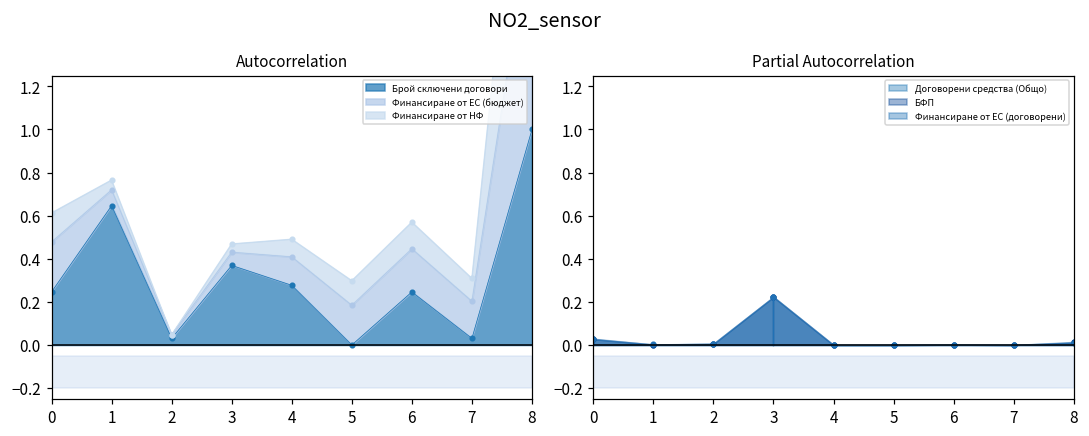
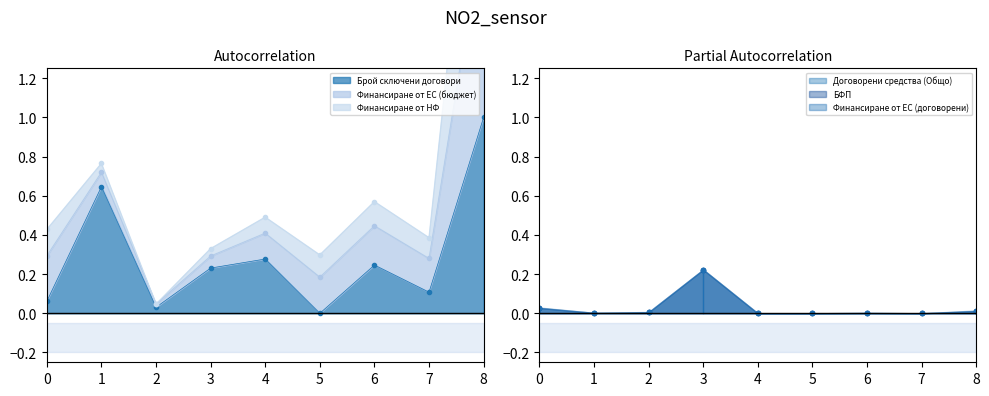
Autocorrelation, Брой сключени договори, 0: 0.25 -> 0.06
Autocorrelation, Брой сключени договори, 3: 0.37 -> 0.23
Autocorrelation, Брой сключени договори, 7: 0.03 -> 0.11
